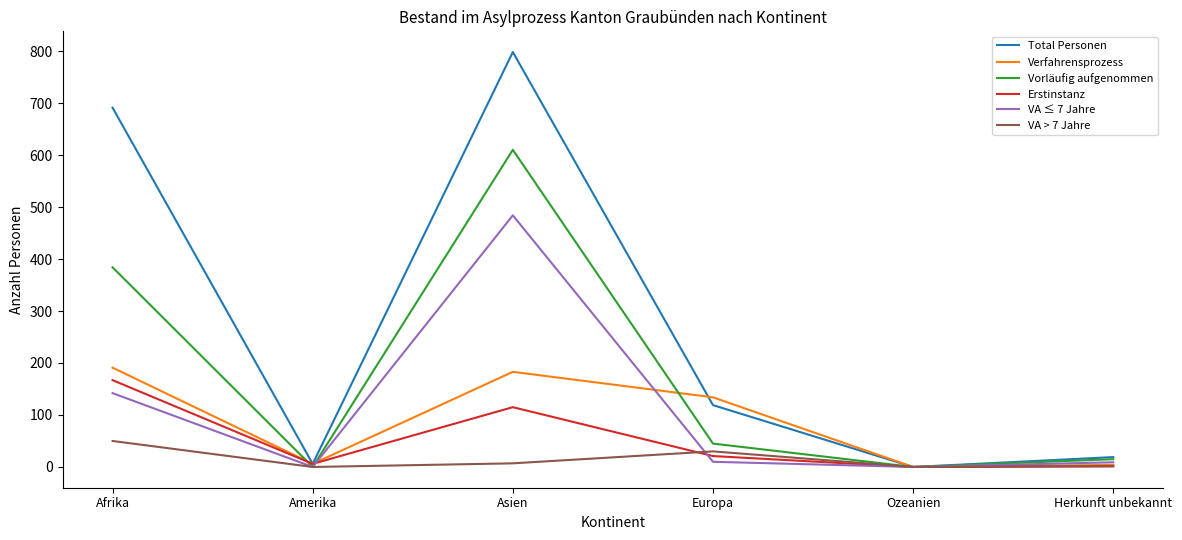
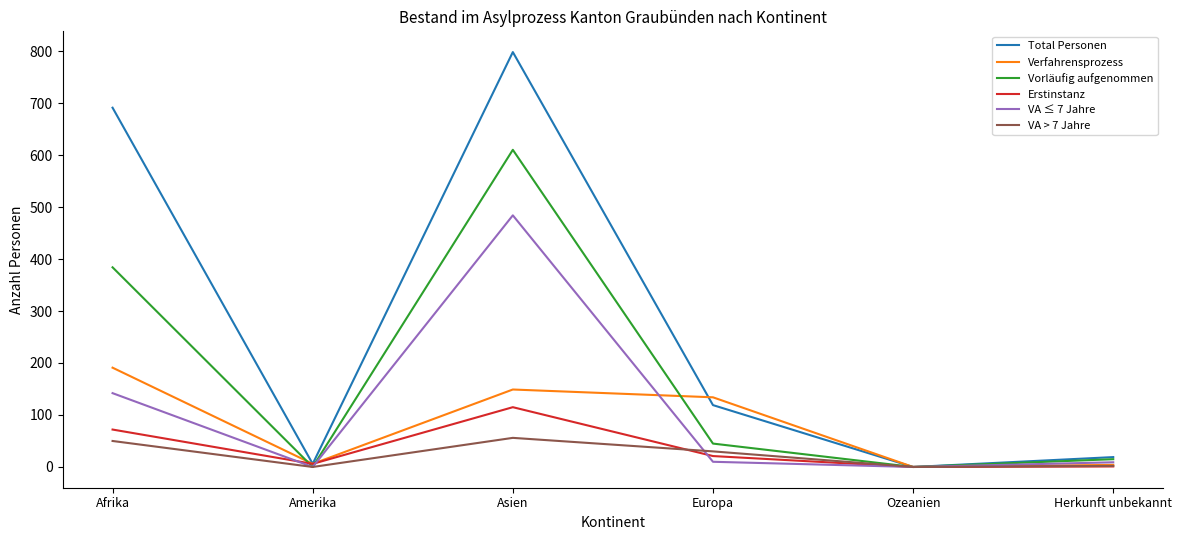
Erstinstanz, Afrika: 170 -> 70
Verfahrensprozess, Asien: 180 -> 150
VA > 7 Jahre, Asien: 10 -> 60
